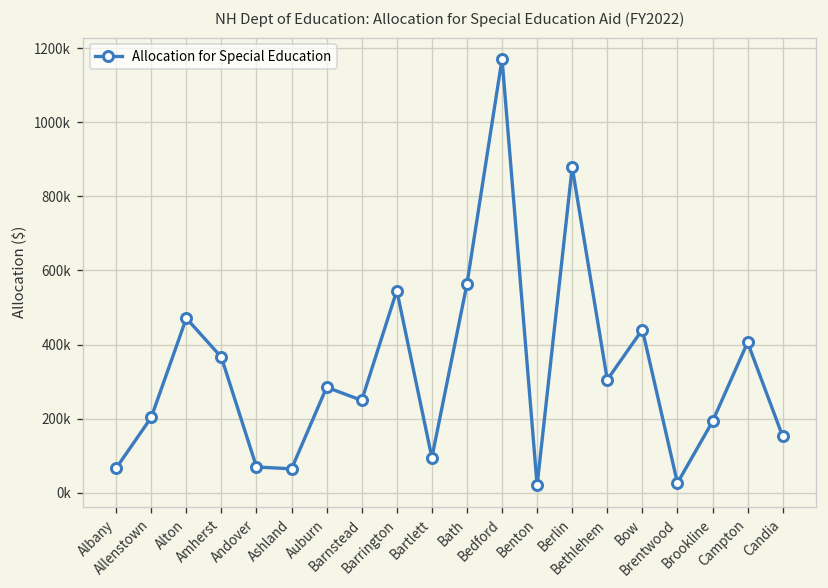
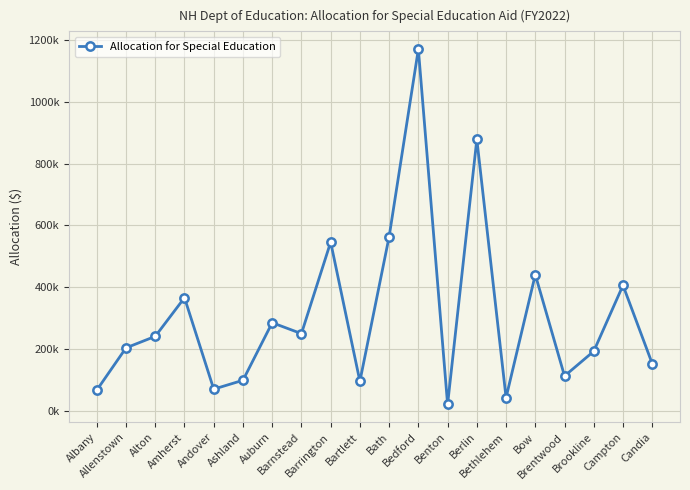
Alton: 470000 -> 240000
Ashland: 60000 -> 100000
Bethlehem: 310000 -> 40000
Brentwood: 30000 -> 110000
